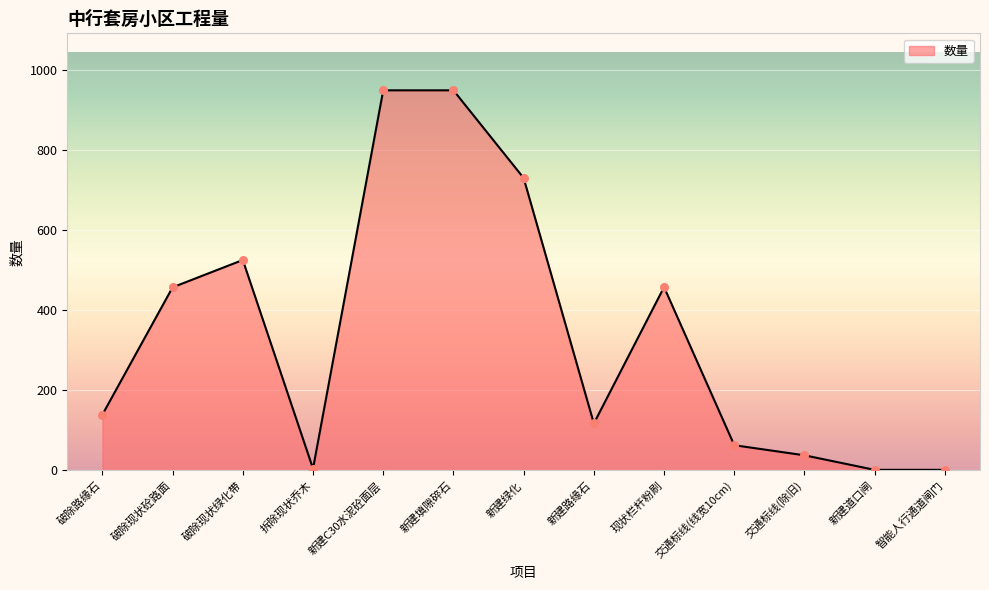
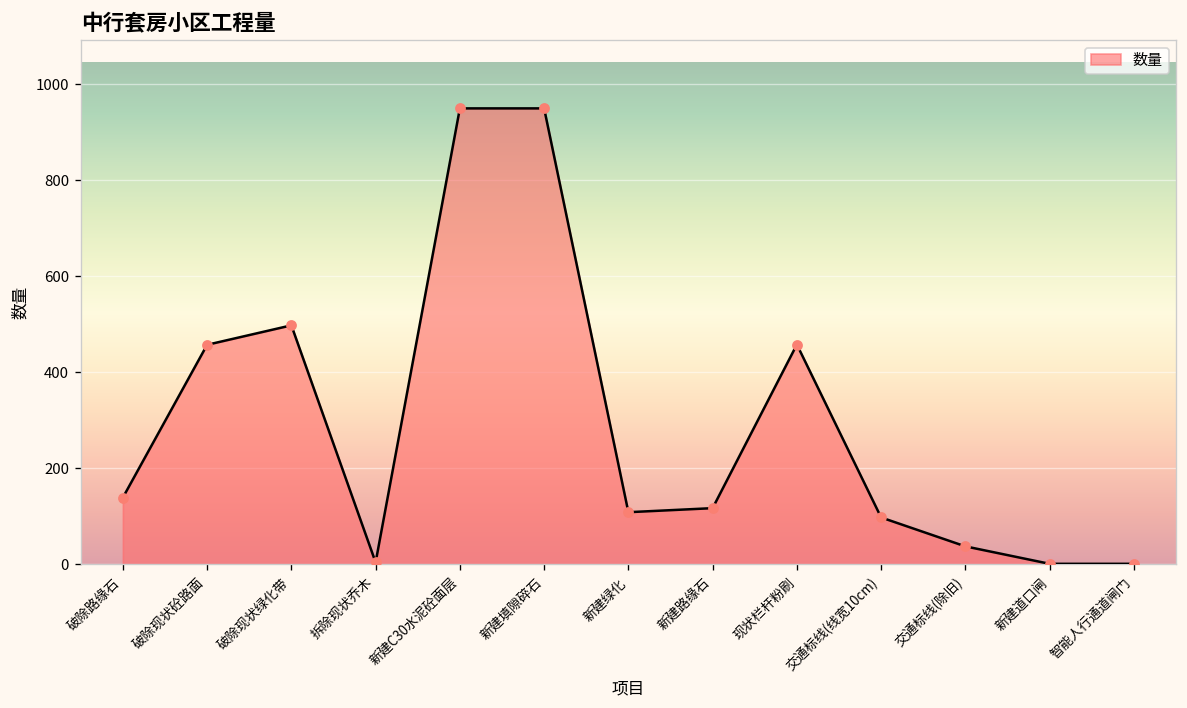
破除现状绿化带: 530 -> 500
新建绿化: 730 -> 110
交通标线(线宽10cm): 60 -> 100
